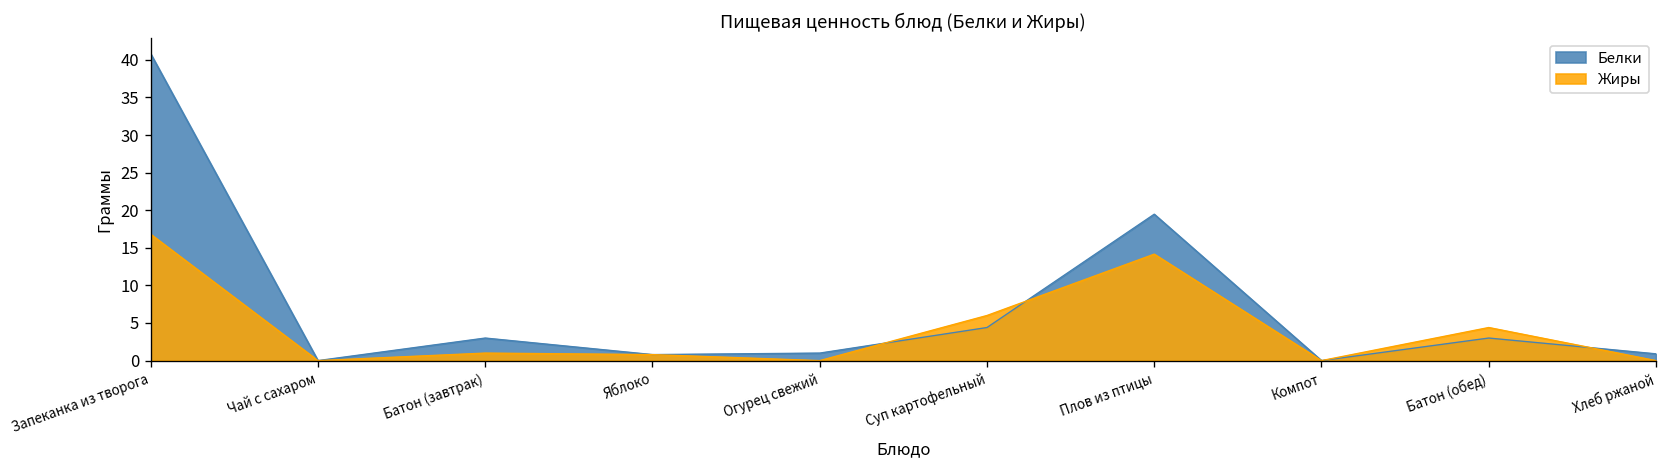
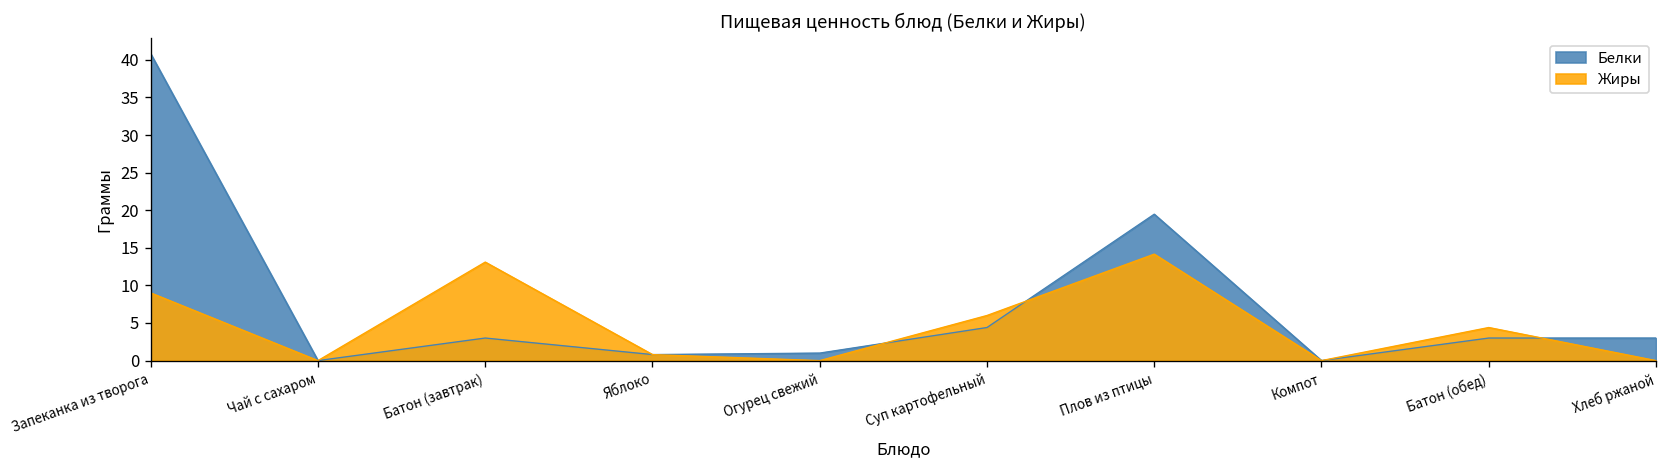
Жиры, Запеканка из творога: 17 -> 9
Жиры, Батон (завтрак): 1 -> 13
Белки, Хлеб ржаной: 1 -> 3
